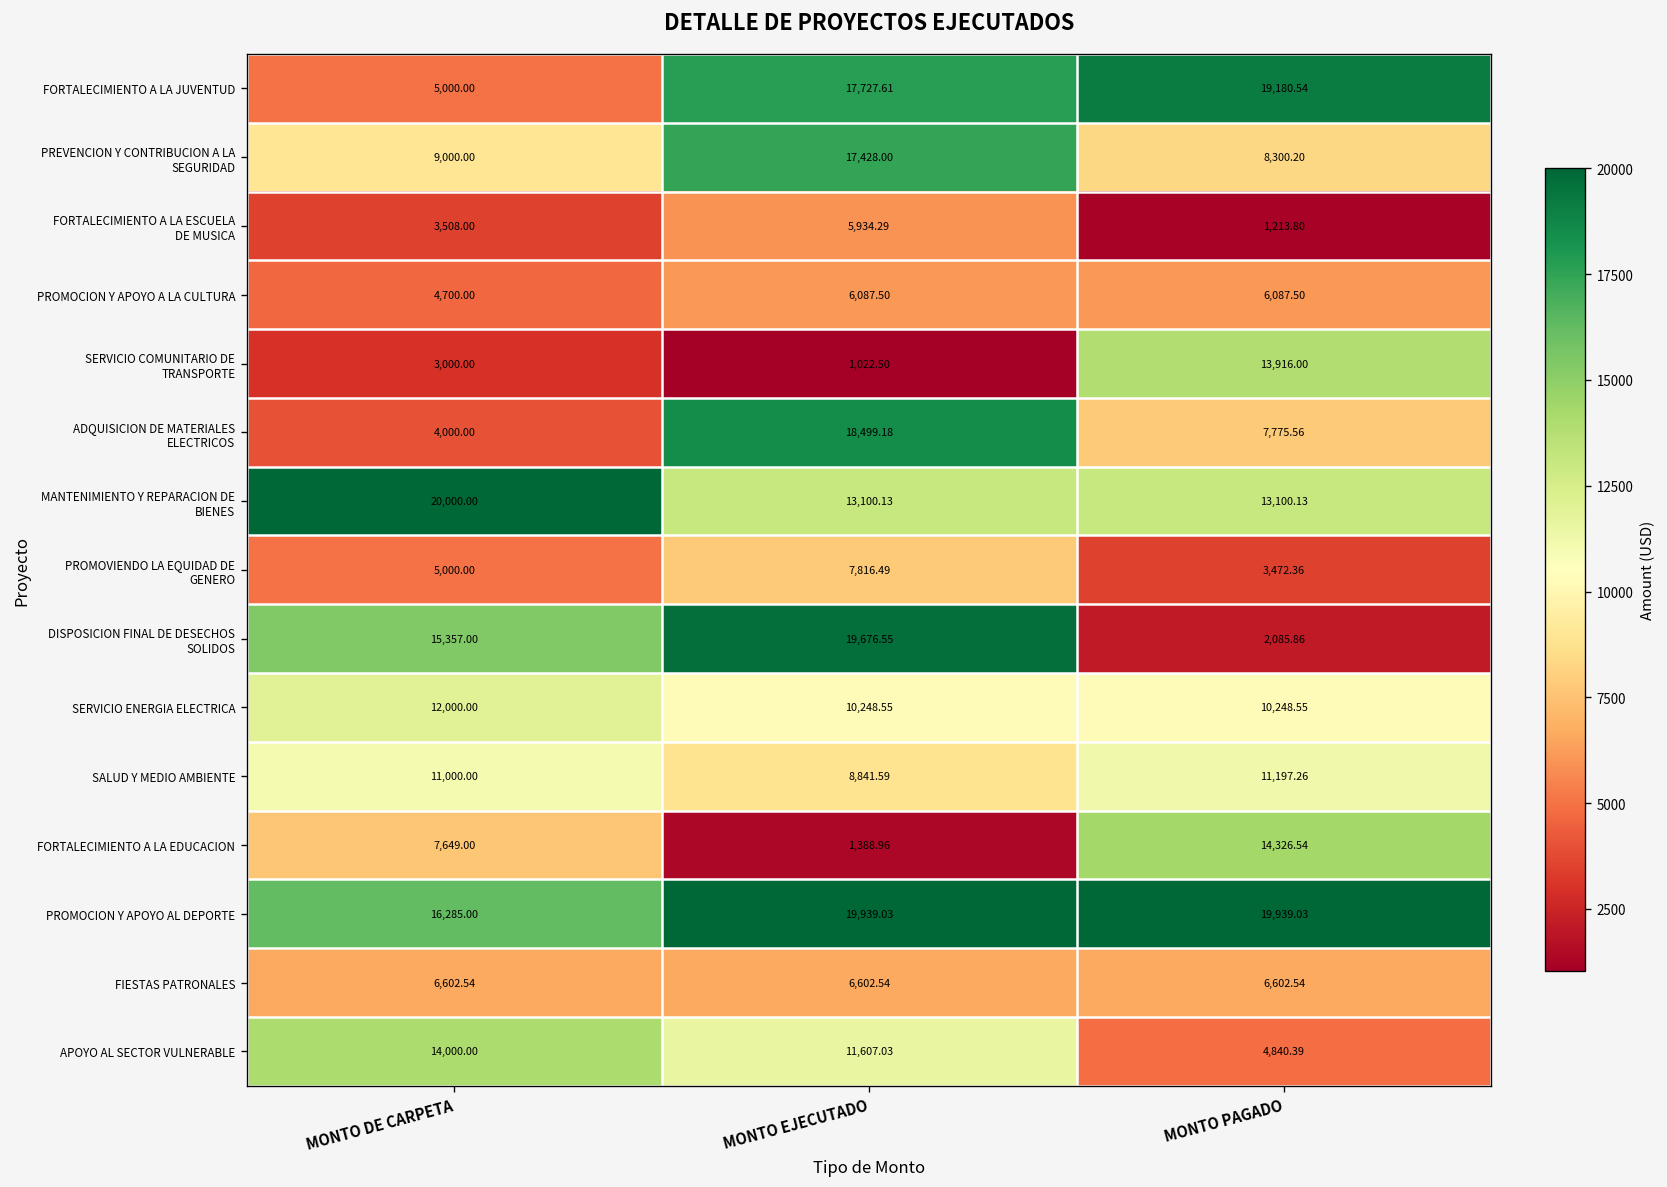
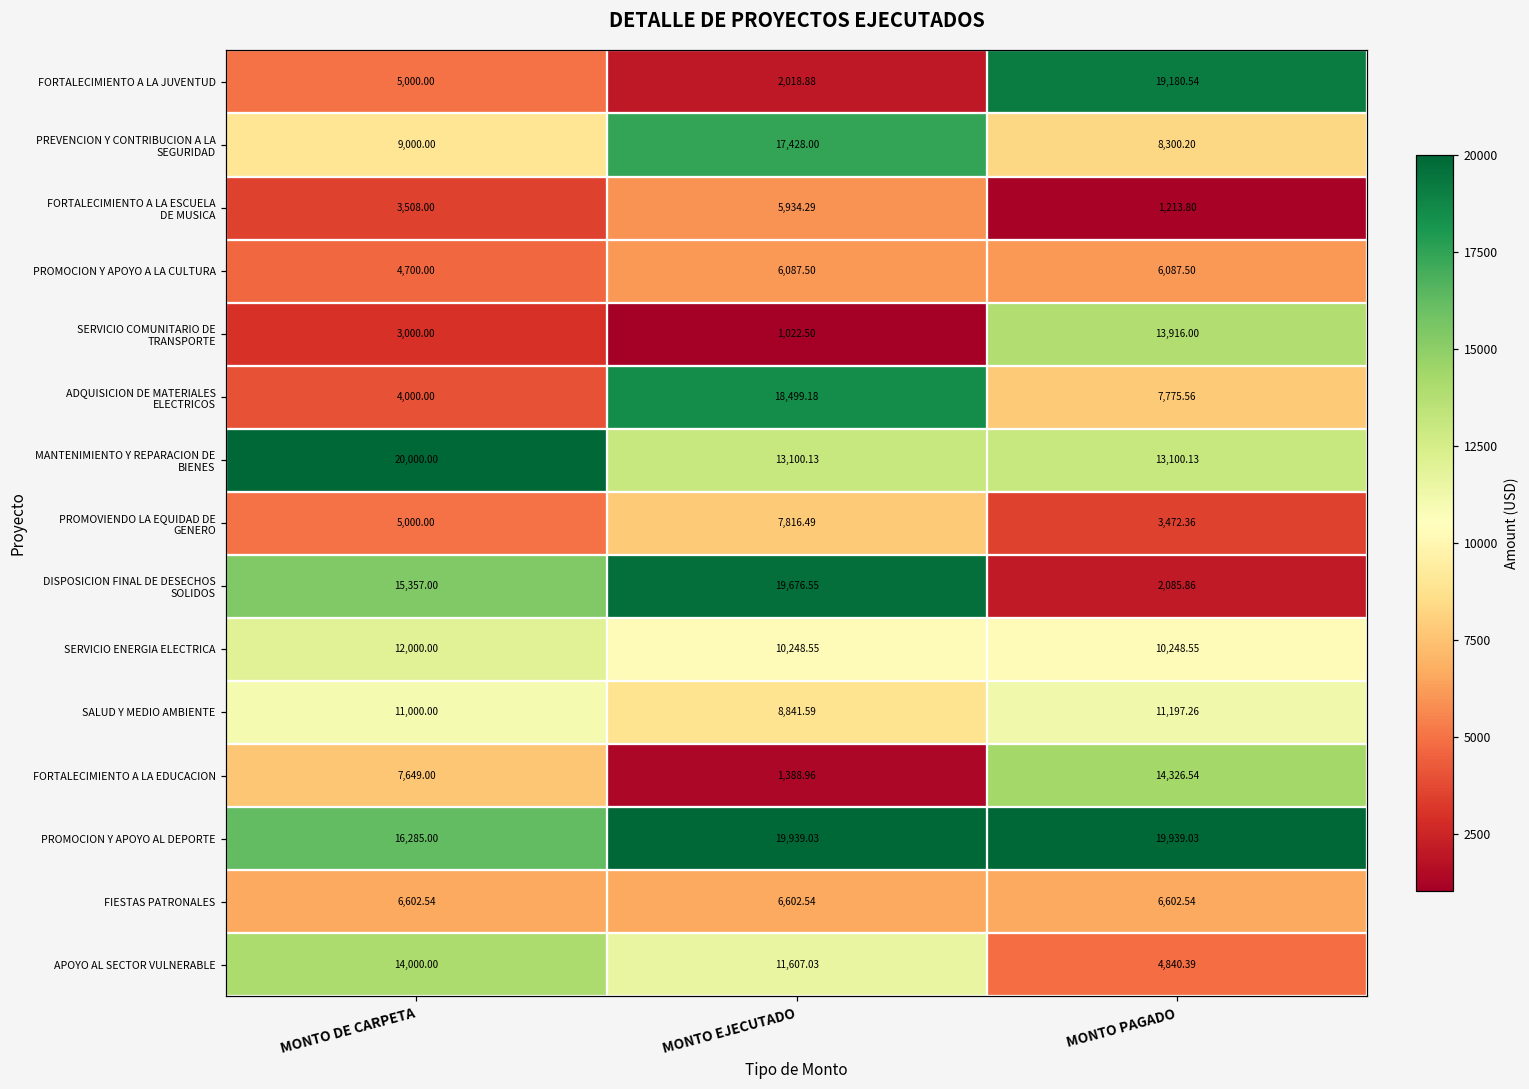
FORTALECIMIENTO A LA JUVENTUD, MONTO EJECUTADO: 17,727.61 -> 2,018.88
